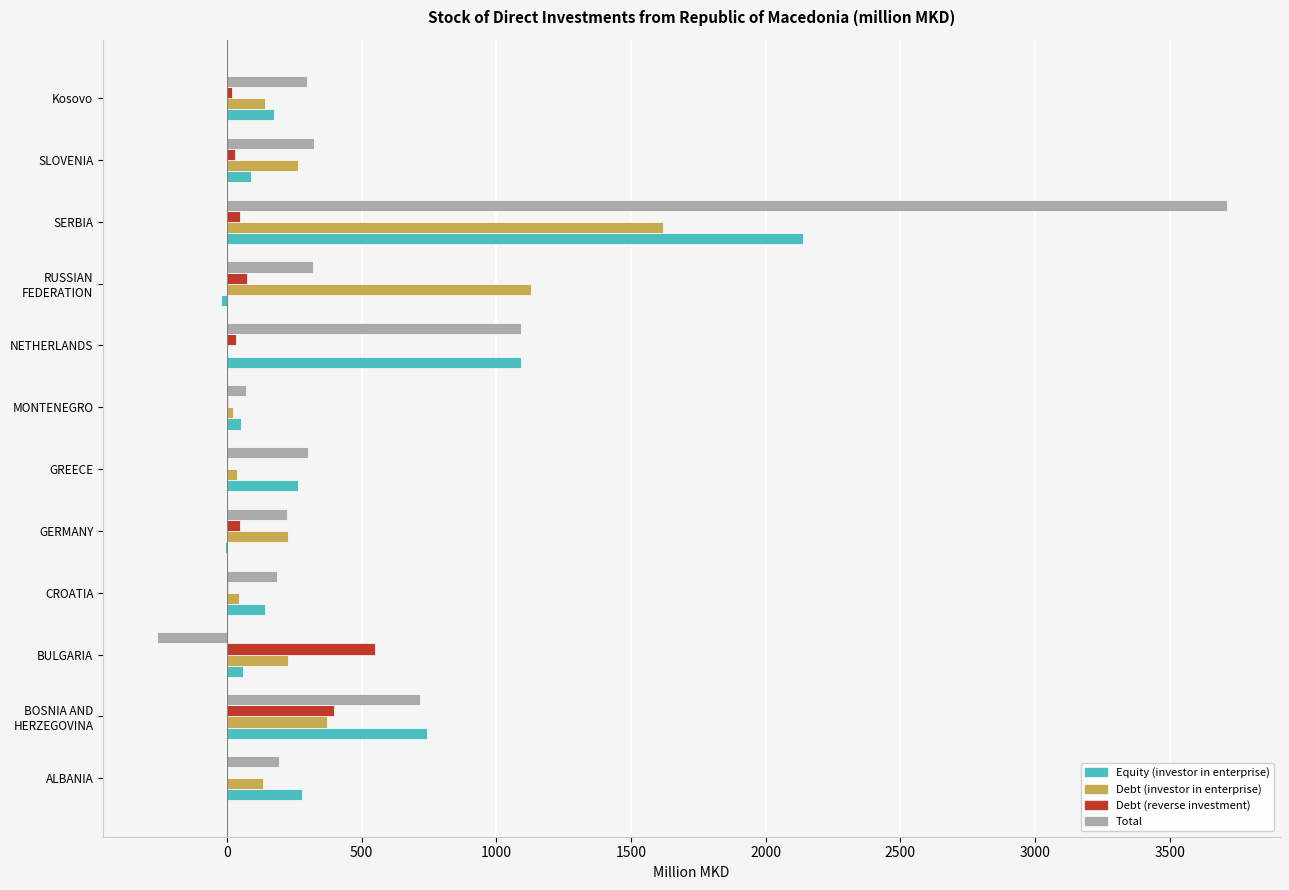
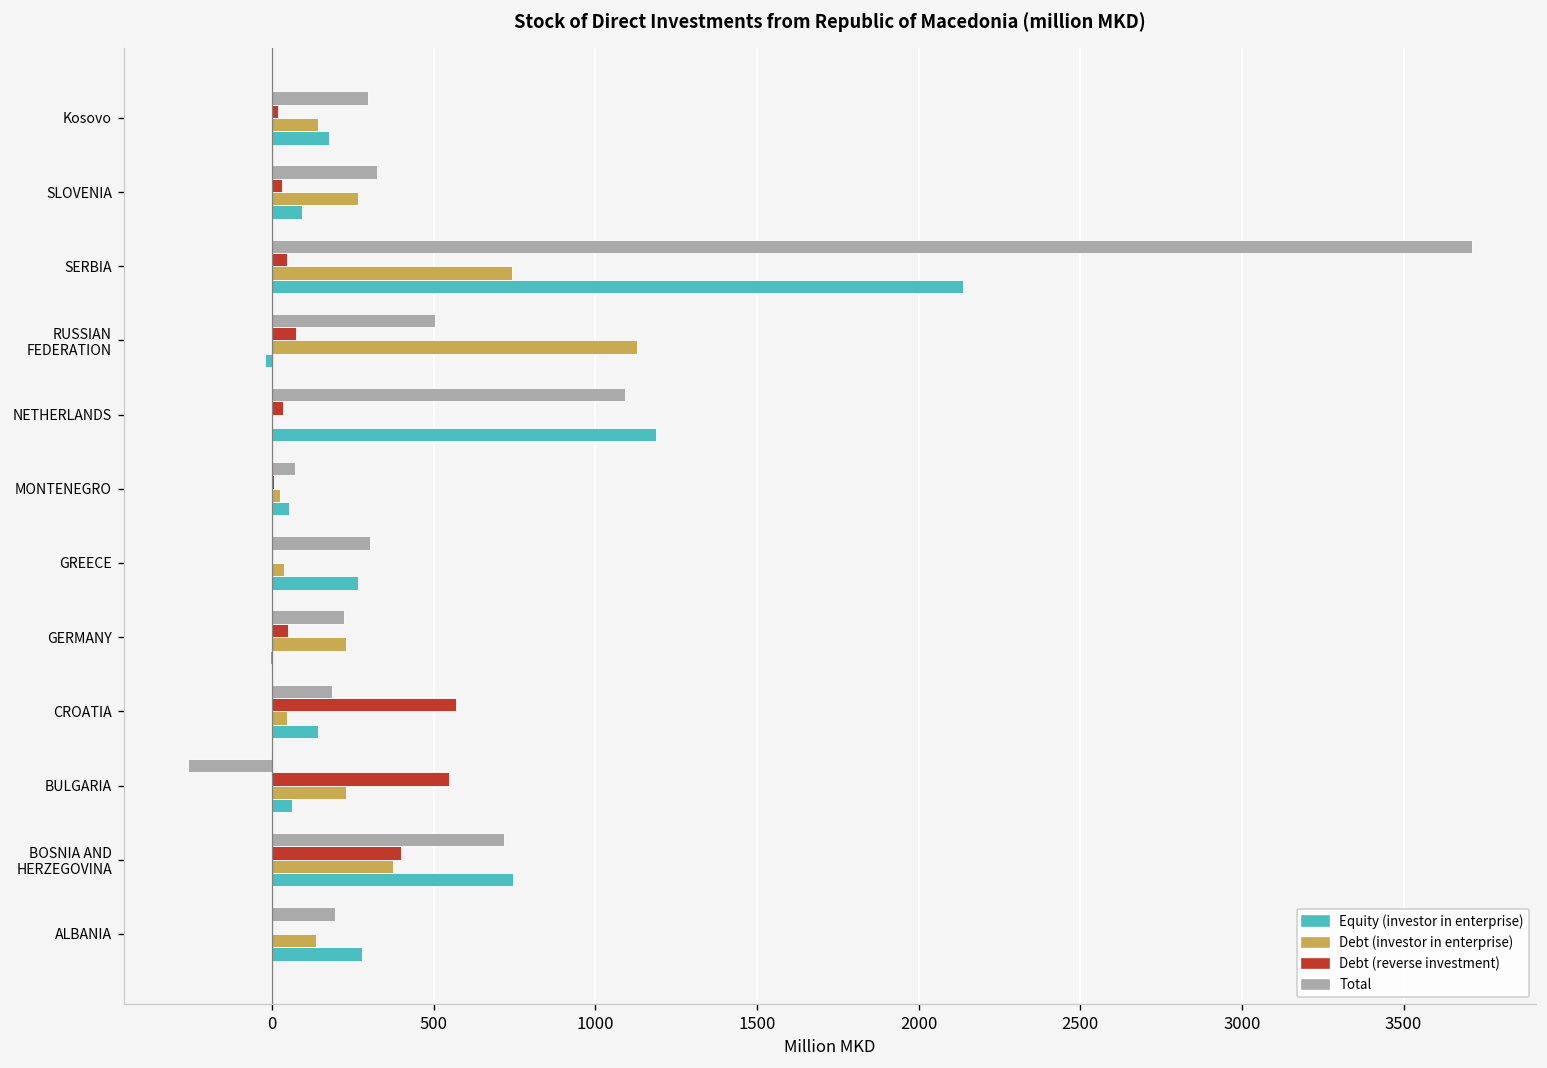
Debt (investor in enterprise), SERBIA: 1620 -> 740
Total, RUSSIAN FEDERATION: 320 -> 500
Equity (investor in enterprise), NETHERLANDS: 1090 -> 1190
Debt (reverse investment), CROATIA: 0 -> 570
